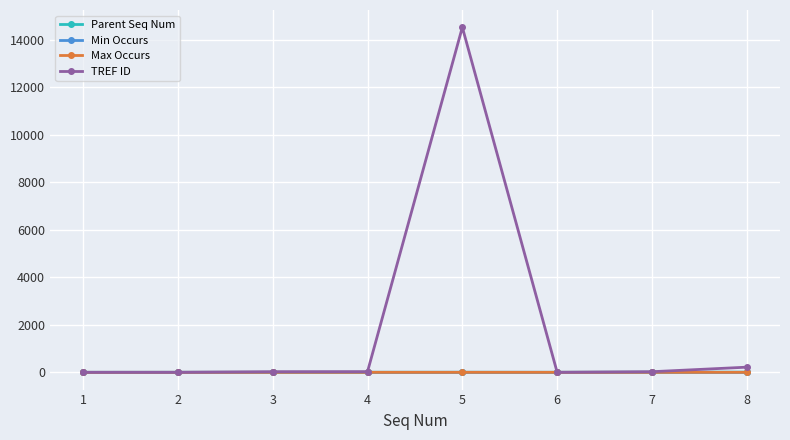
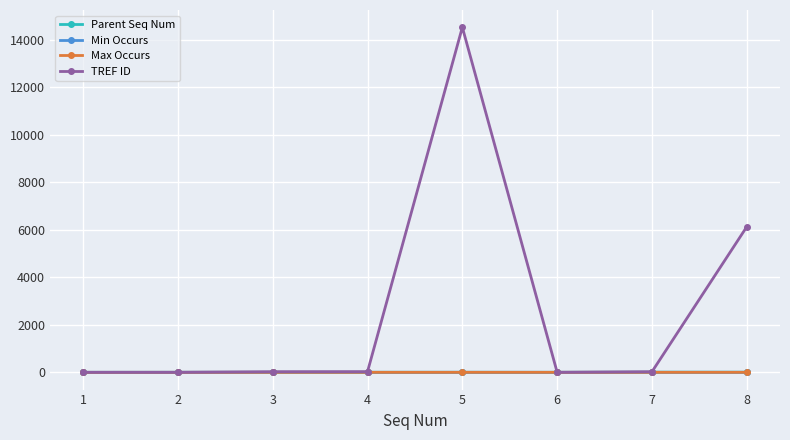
TREF ID, 8: 200 -> 6100
